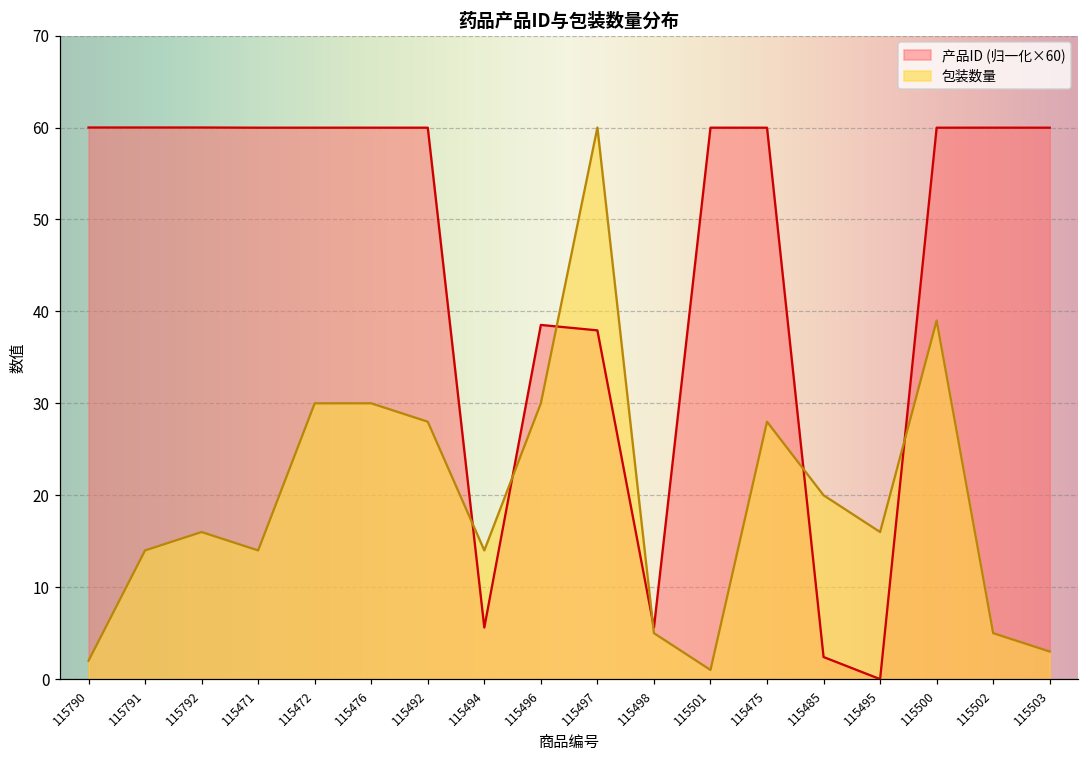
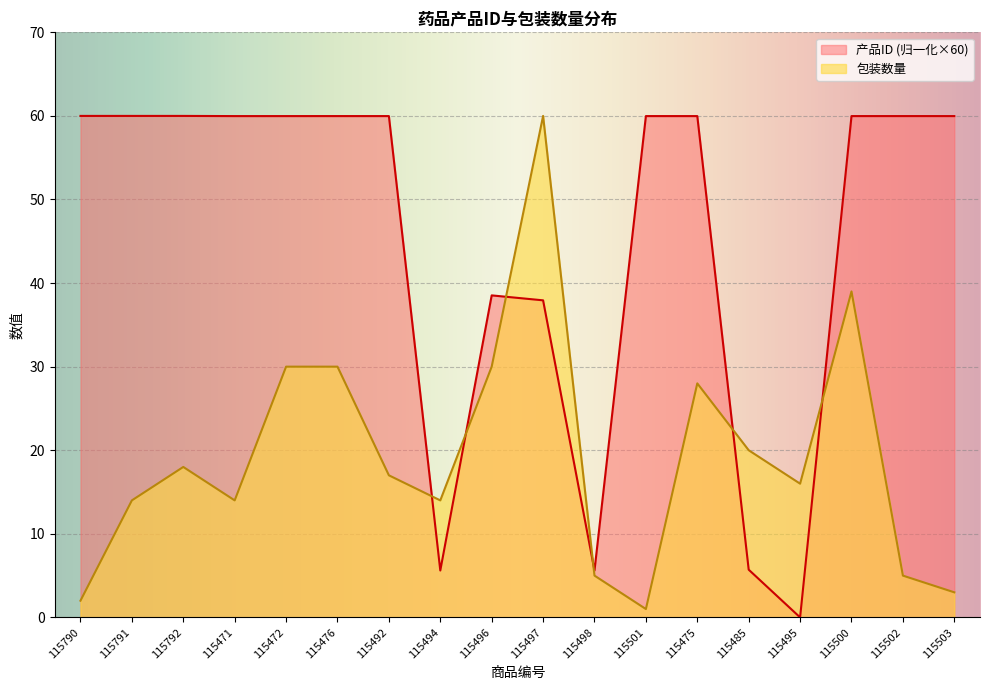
包装数量, 115792: 16 -> 18
包装数量, 115492: 28 -> 17
产品ID (归一化×60), 115485: 2 -> 6
